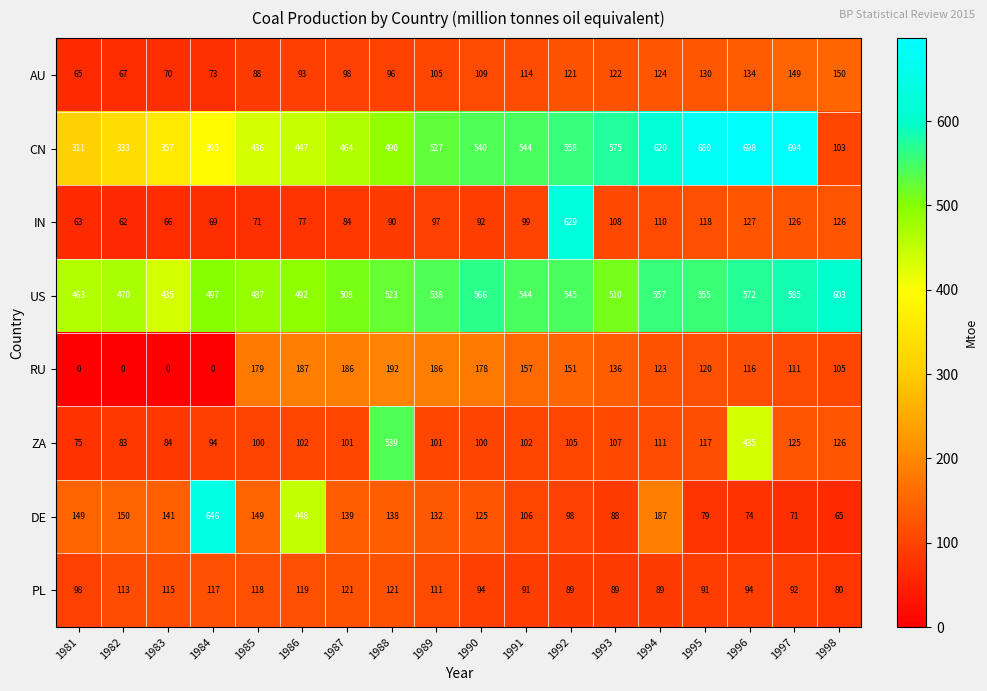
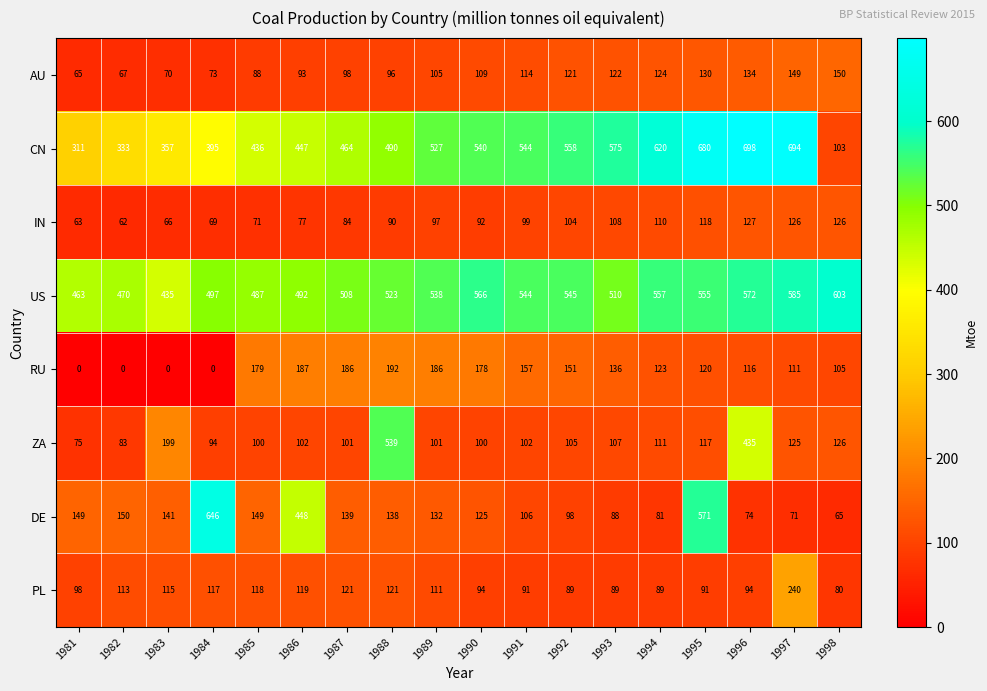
IN, 1992: 629 -> 104
ZA, 1983: 84 -> 199
DE, 1994: 187 -> 81
DE, 1995: 79 -> 571
PL, 1997: 92 -> 240
